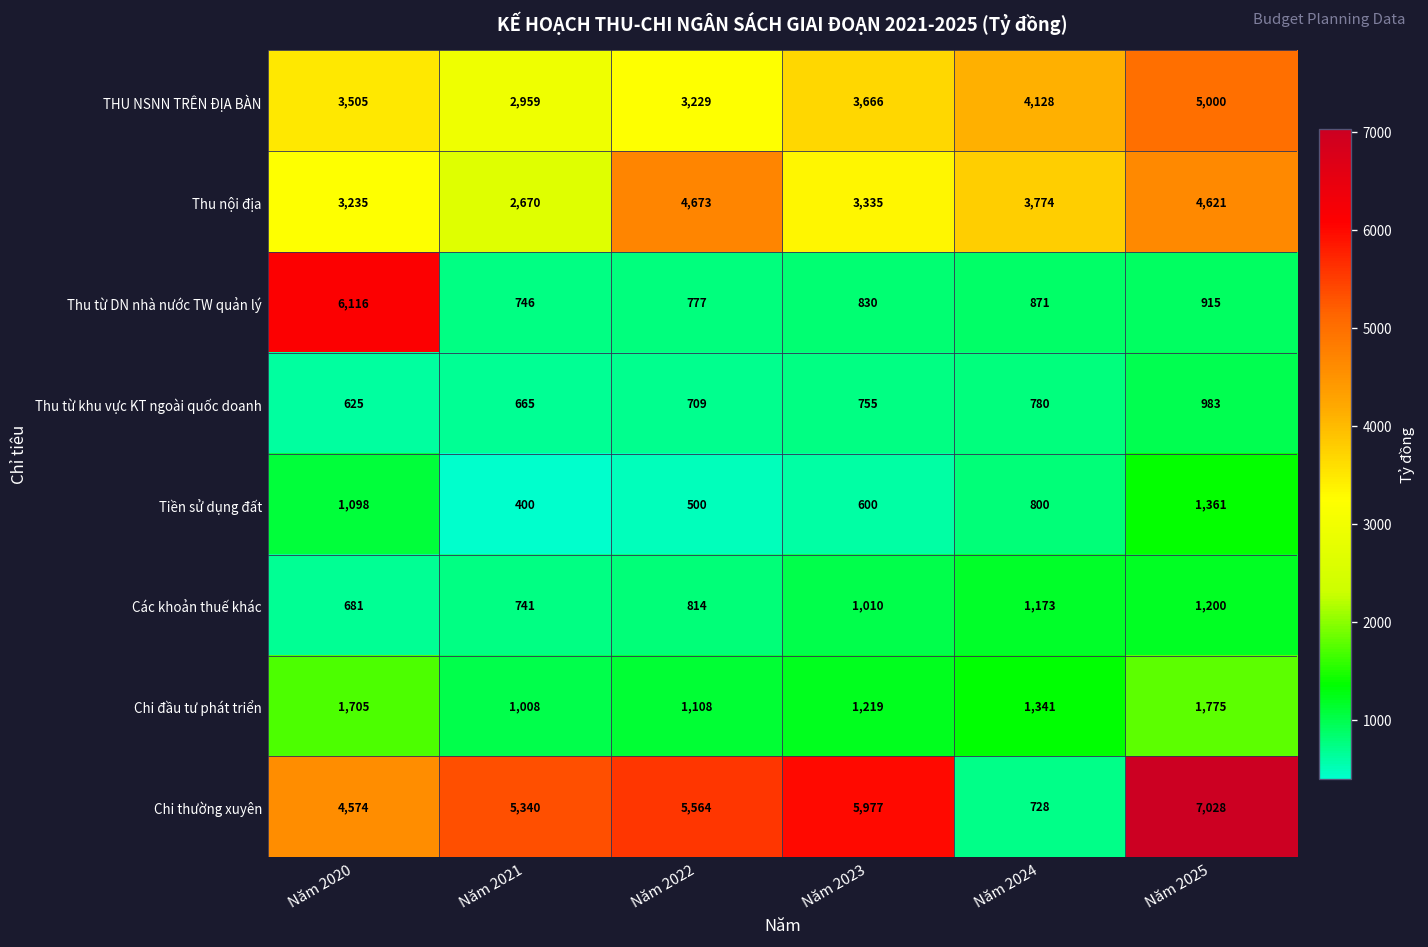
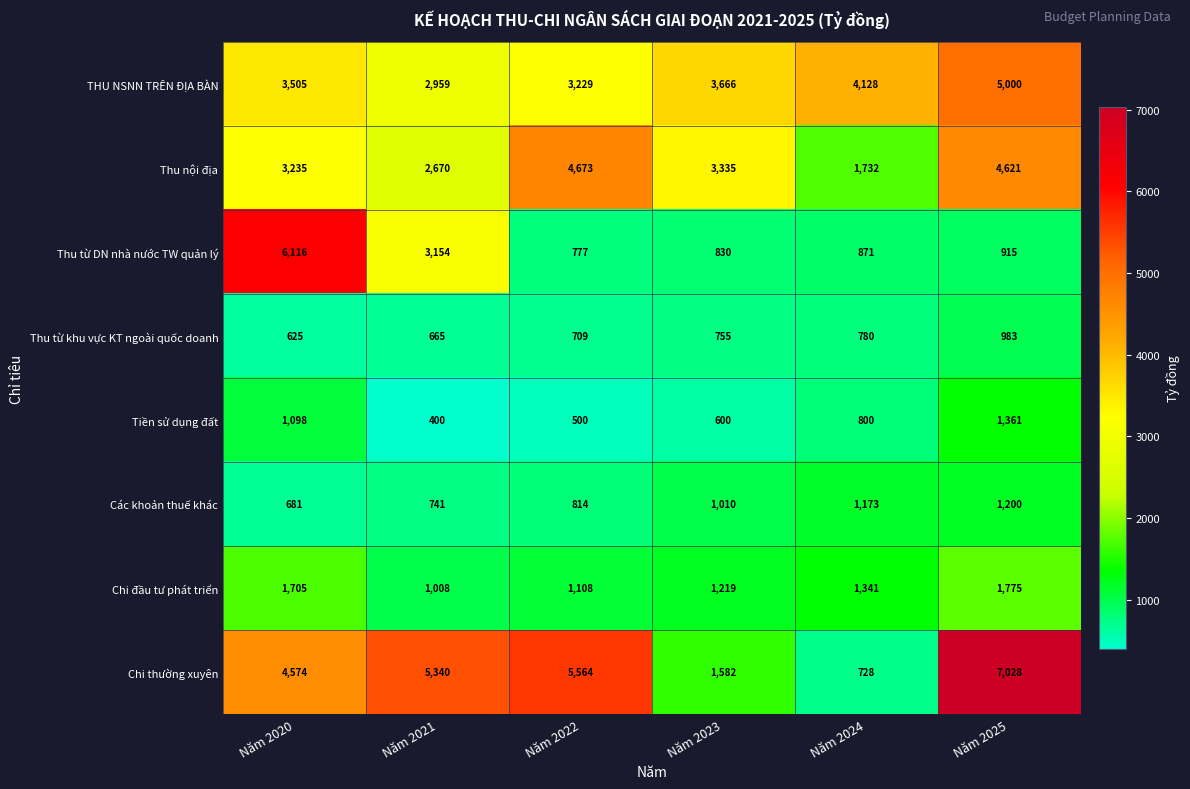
Thu nội địa, Năm 2024: 3,774 -> 1,732
Thu từ DN nhà nước TW quản lý, Năm 2021: 746 -> 3,154
Chi thường xuyên, Năm 2023: 5,977 -> 1,582
